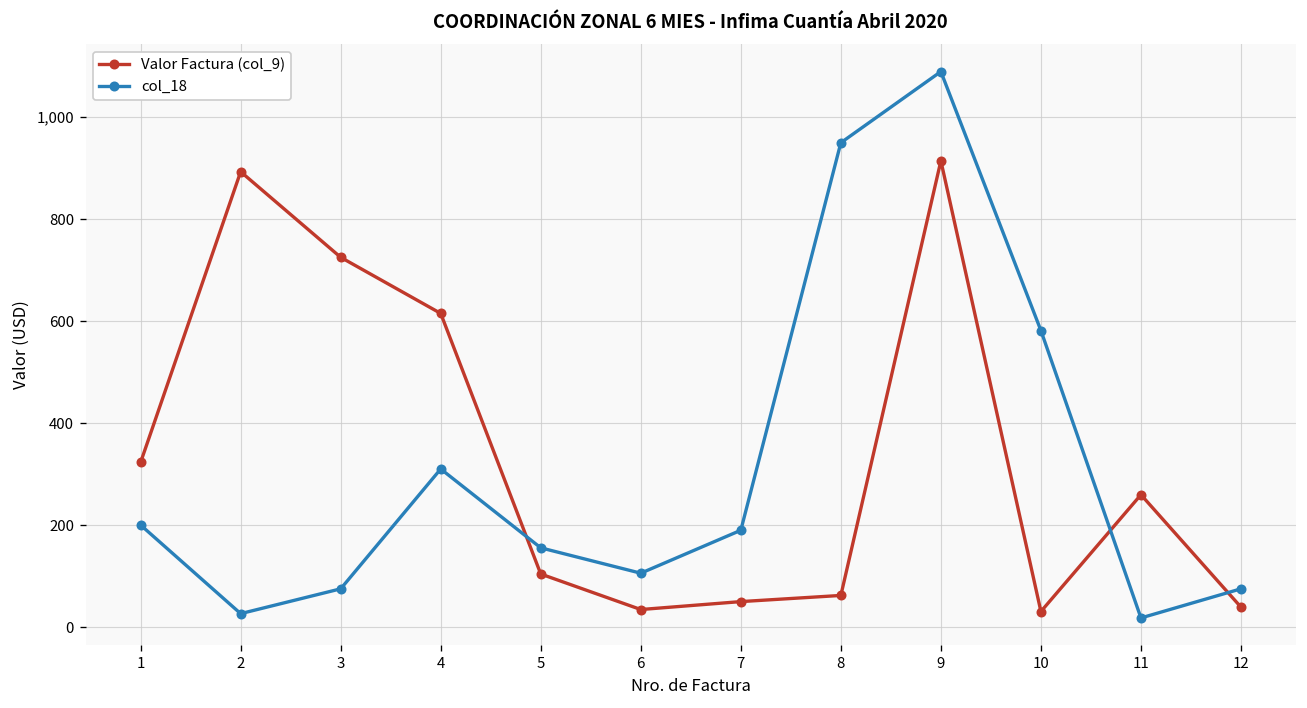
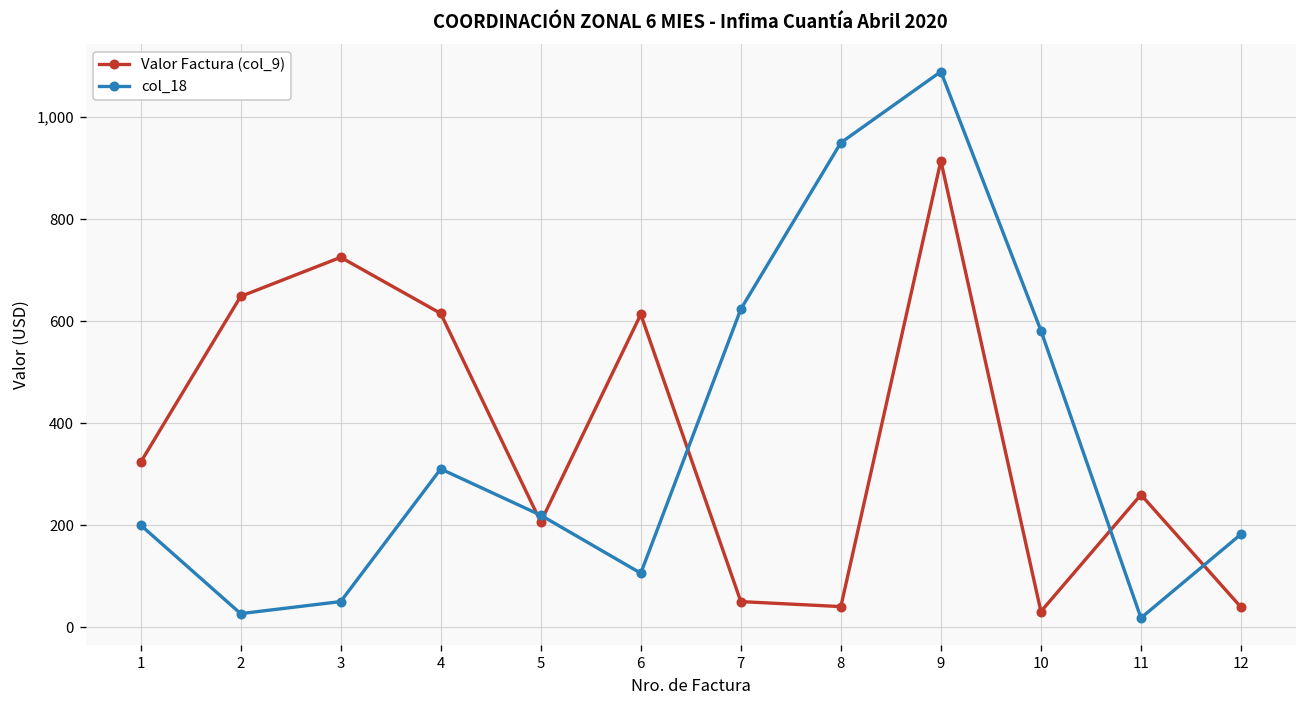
Valor Factura (col_9), 2: 890 -> 650
col_18, 3: 80 -> 50
Valor Factura (col_9), 5: 100 -> 210
col_18, 5: 160 -> 220
Valor Factura (col_9), 6: 30 -> 610
col_18, 7: 190 -> 620
Valor Factura (col_9), 8: 60 -> 40
col_18, 12: 80 -> 180
